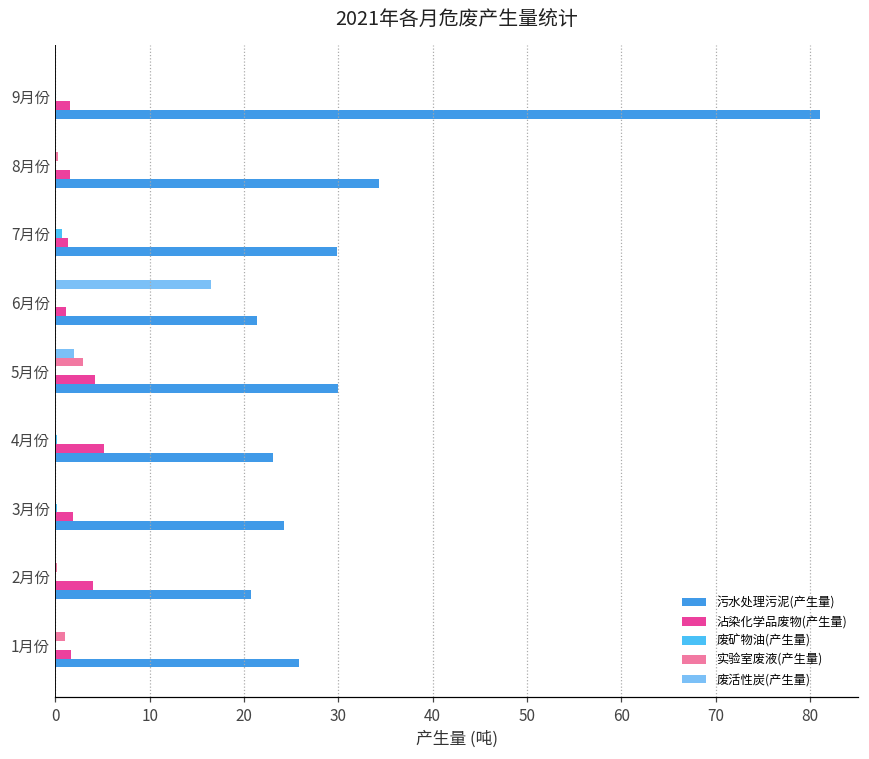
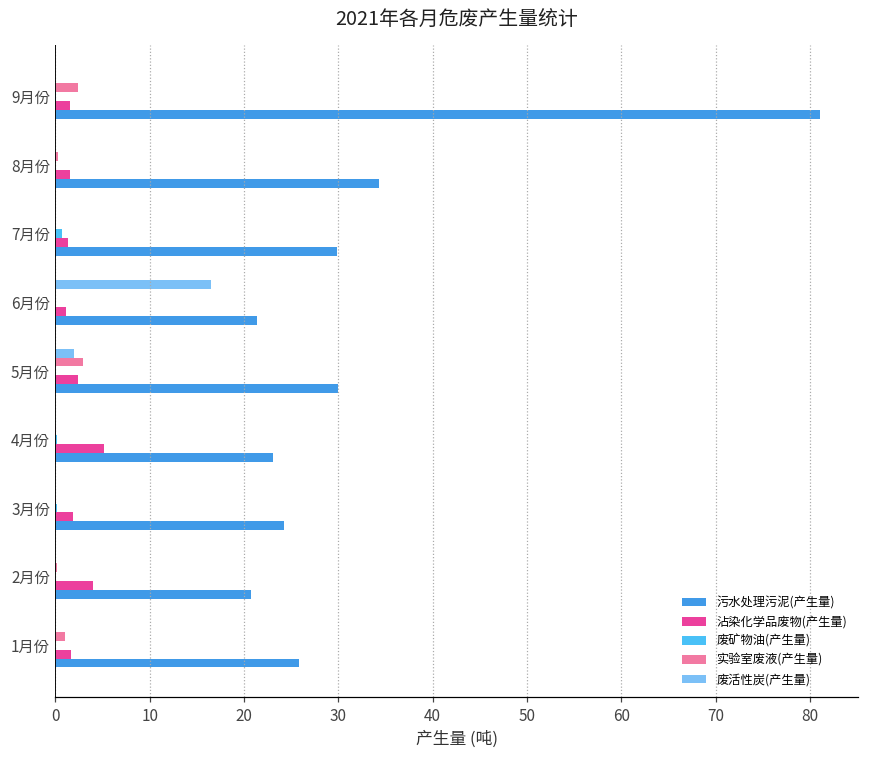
实验室废液(产生量), 9月份: 0 -> 2
沾染化学品废物(产生量), 5月份: 4 -> 2
